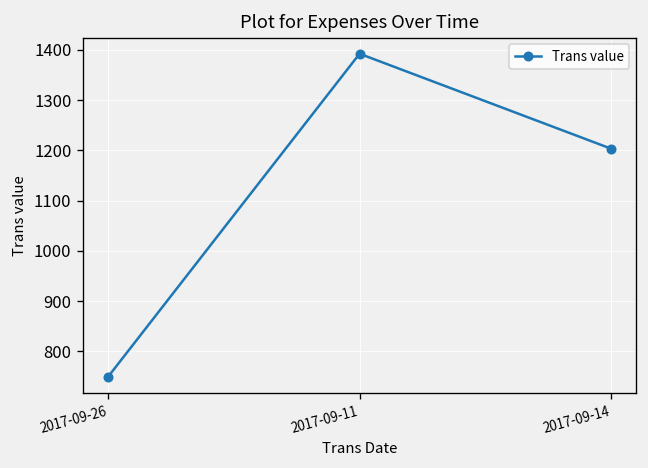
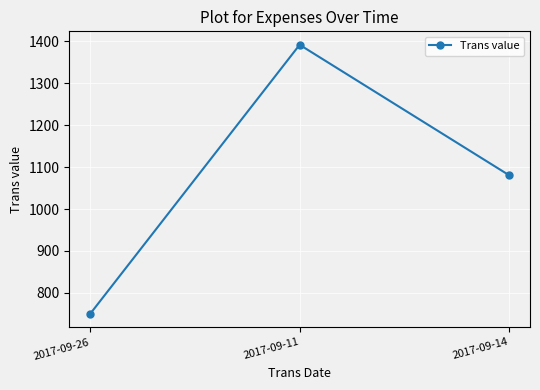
2017-09-14: 1200 -> 1080
